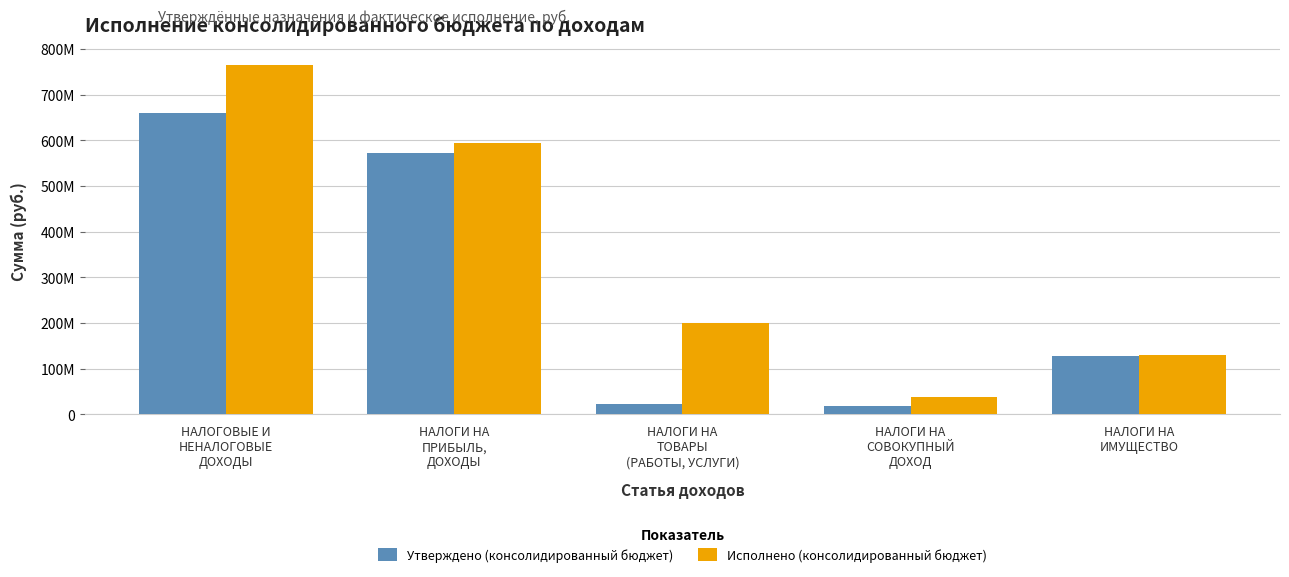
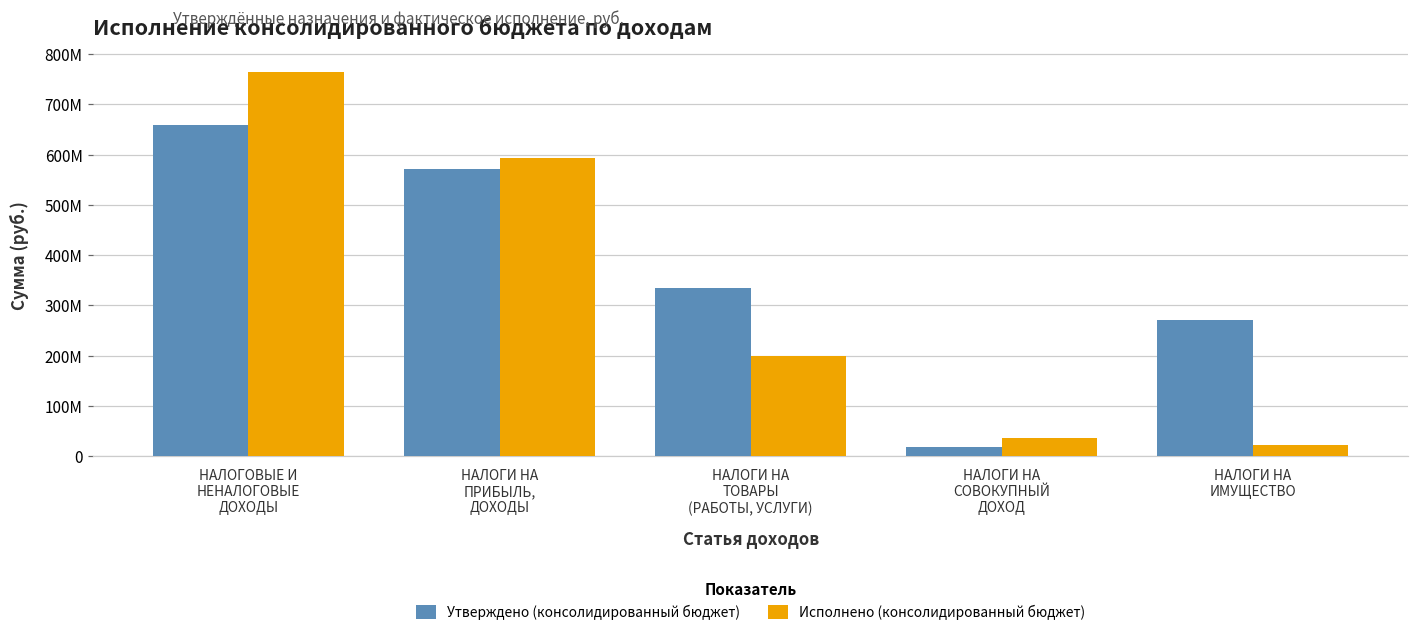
Утверждено (консолидированный бюджет), НАЛОГИ НА ТОВАРЫ (РАБОТЫ, УСЛУГИ): 20000000 -> 330000000
Утверждено (консолидированный бюджет), НАЛОГИ НА ИМУЩЕСТВО: 130000000 -> 270000000
Исполнено (консолидированный бюджет), НАЛОГИ НА ИМУЩЕСТВО: 130000000 -> 20000000
